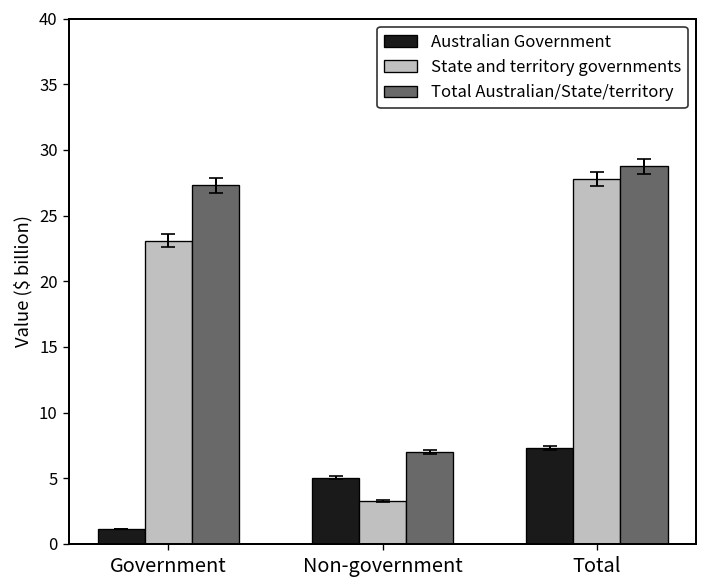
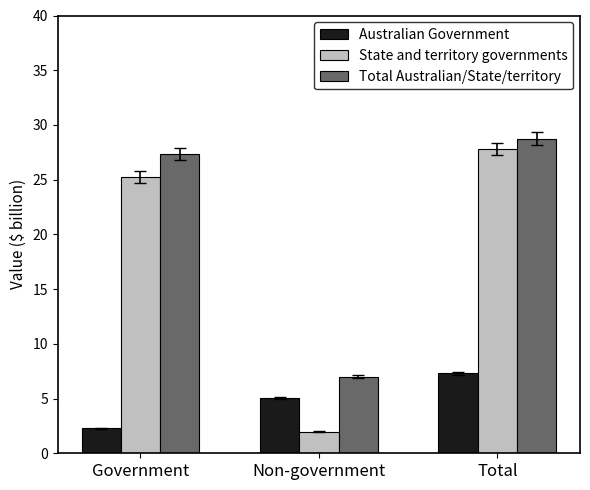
Australian Government, Government: 1.1 -> 2.3
State and territory governments, Government: 23.1 -> 25.2
State and territory governments, Non-government: 3.3 -> 2.0
